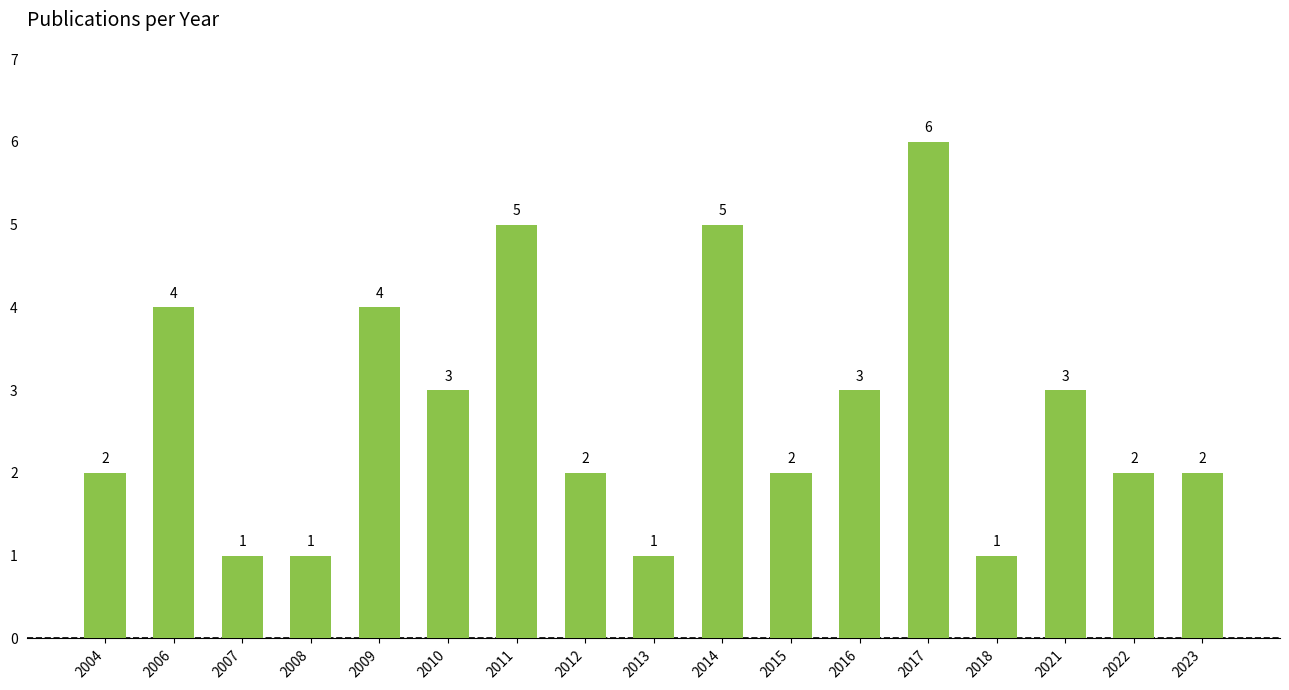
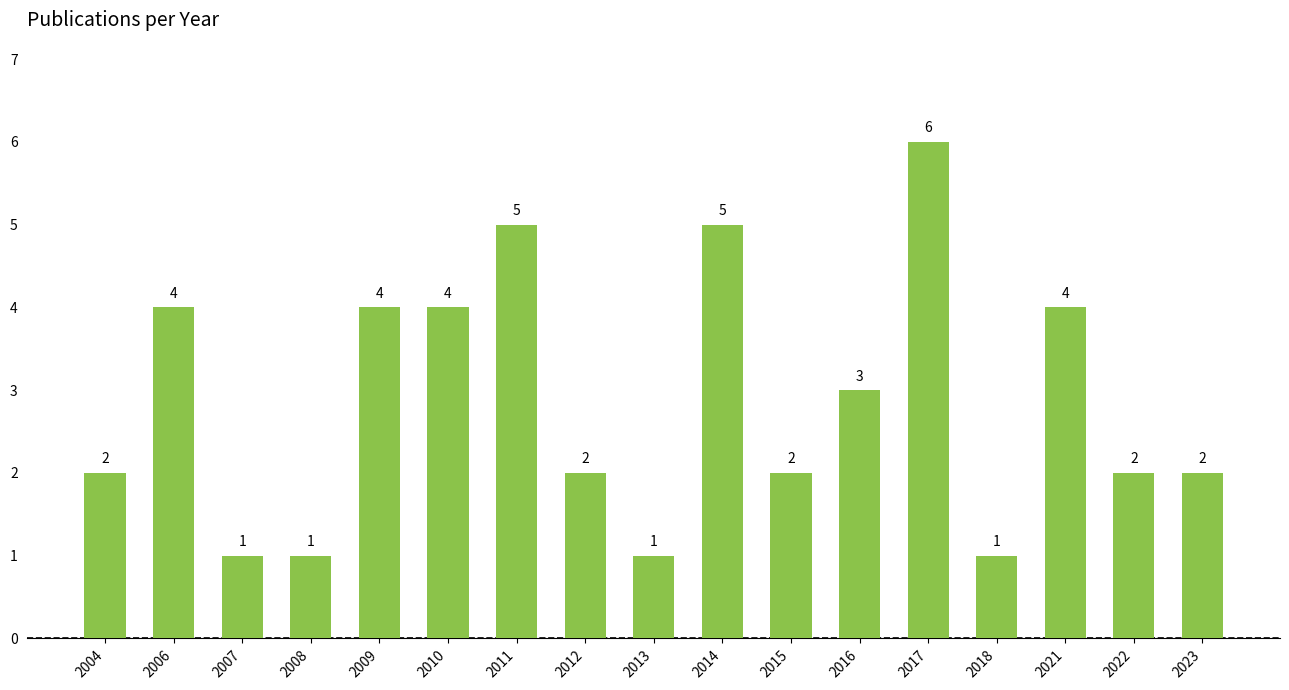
2010: 3 -> 4
2021: 3 -> 4
